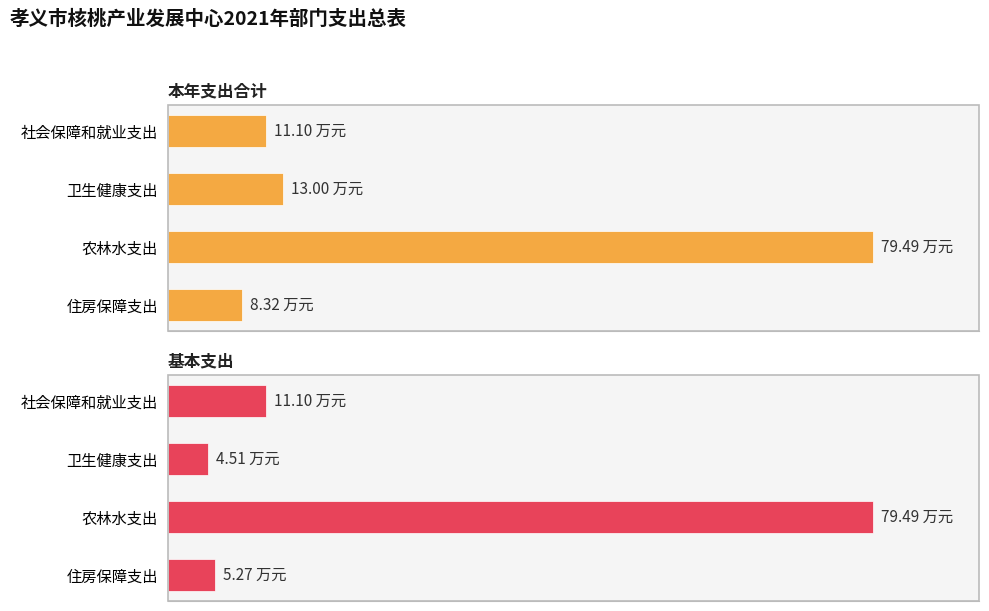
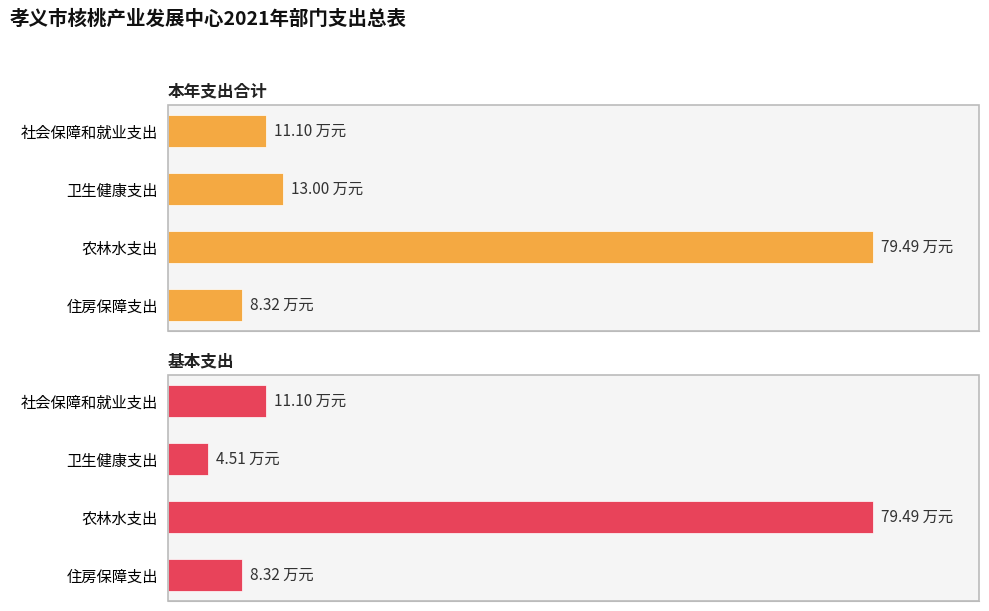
基本支出, 住房保障支出: 5.27 -> 8.32
